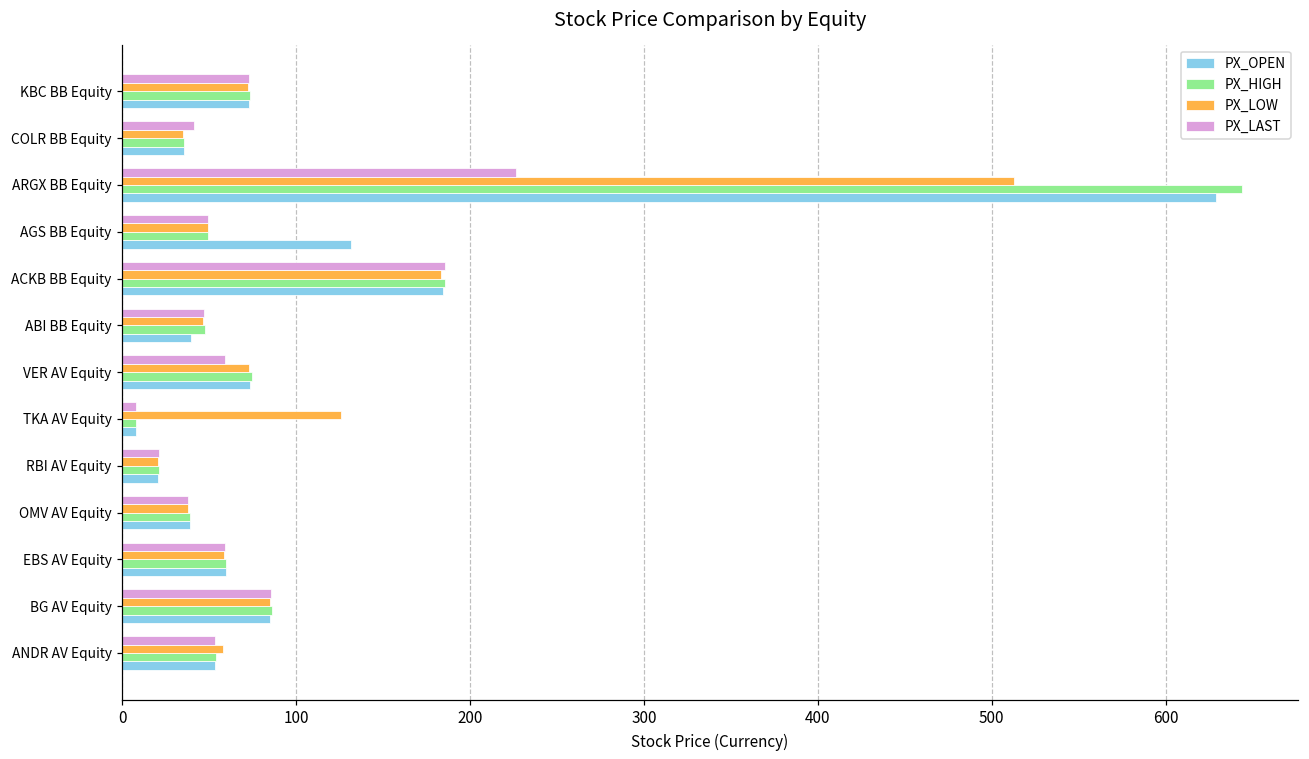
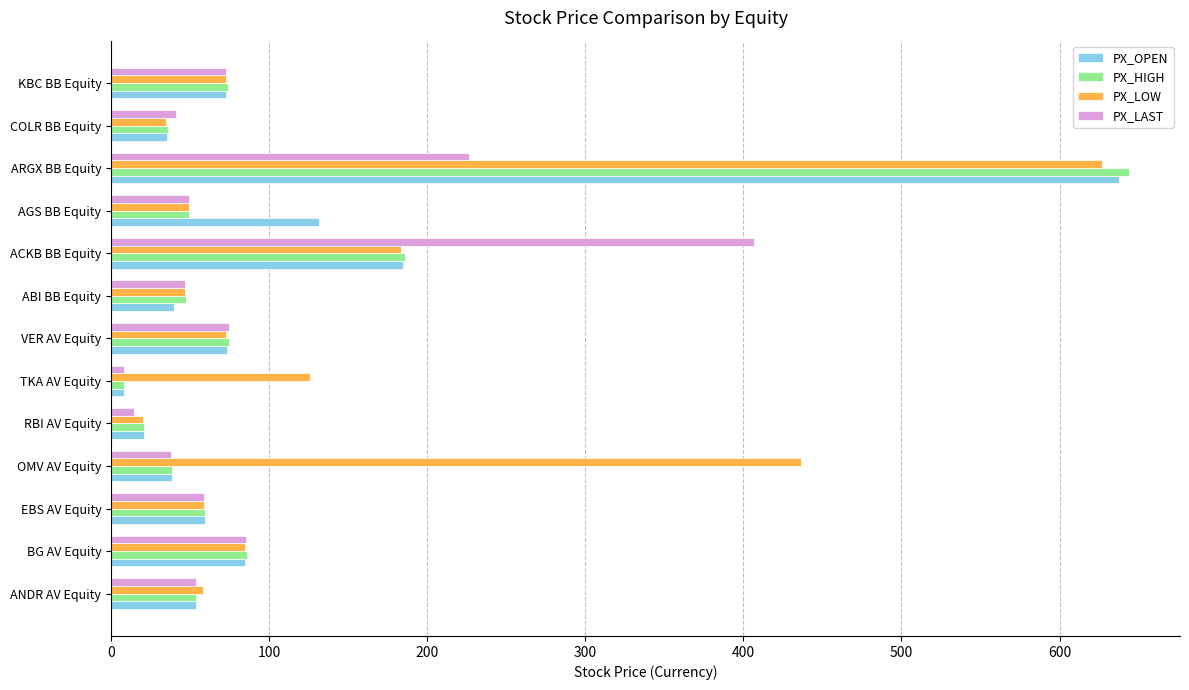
PX_LOW, ARGX BB Equity: 513 -> 627
PX_OPEN, ARGX BB Equity: 629 -> 638
PX_LAST, ACKB BB Equity: 186 -> 406
PX_LAST, VER AV Equity: 59 -> 75
PX_LAST, RBI AV Equity: 21 -> 15
PX_LOW, OMV AV Equity: 38 -> 436
